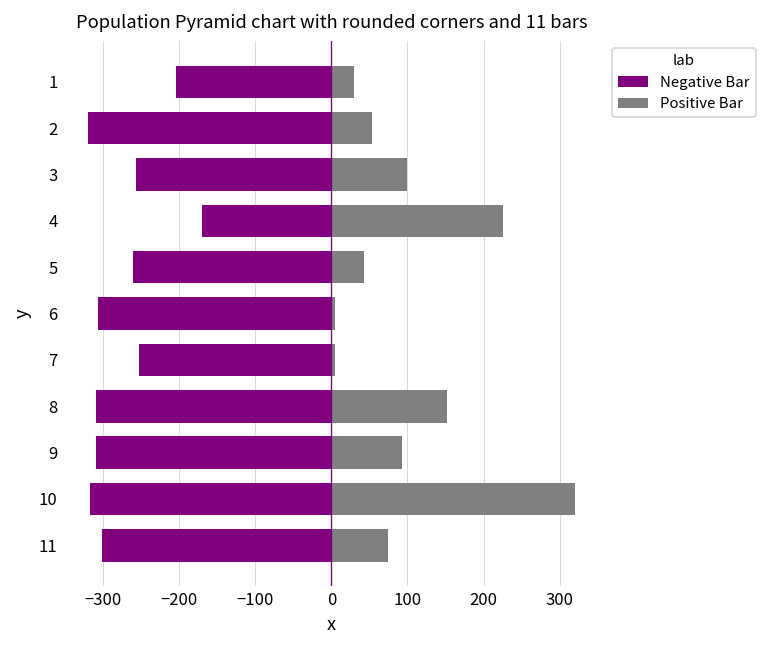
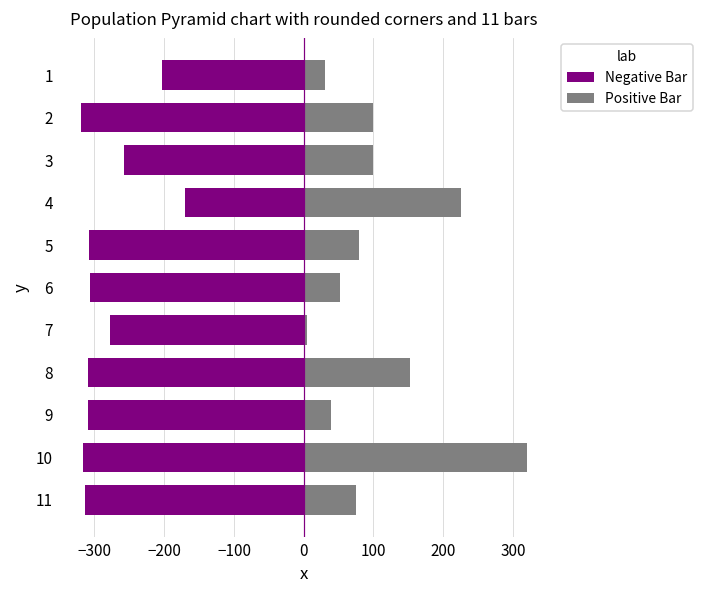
Positive Bar, 2: 50 -> 100
Negative Bar, 5: -260 -> -310
Positive Bar, 5: 40 -> 80
Positive Bar, 6: 10 -> 50
Negative Bar, 7: -250 -> -280
Positive Bar, 9: 90 -> 40
Negative Bar, 11: -300 -> -310
